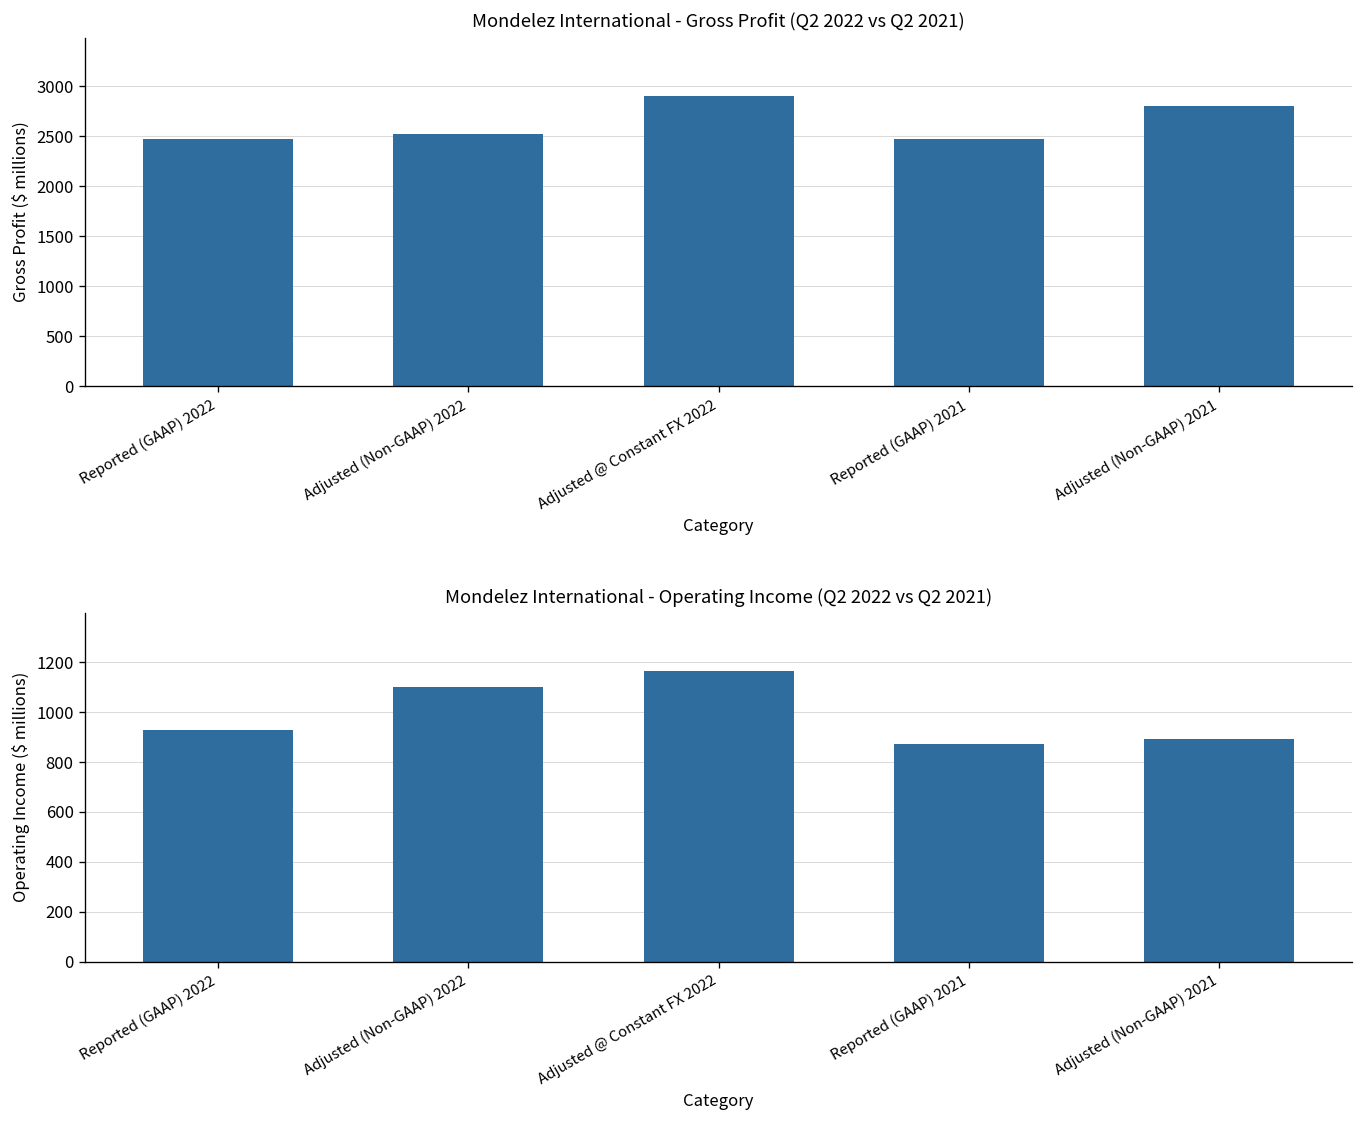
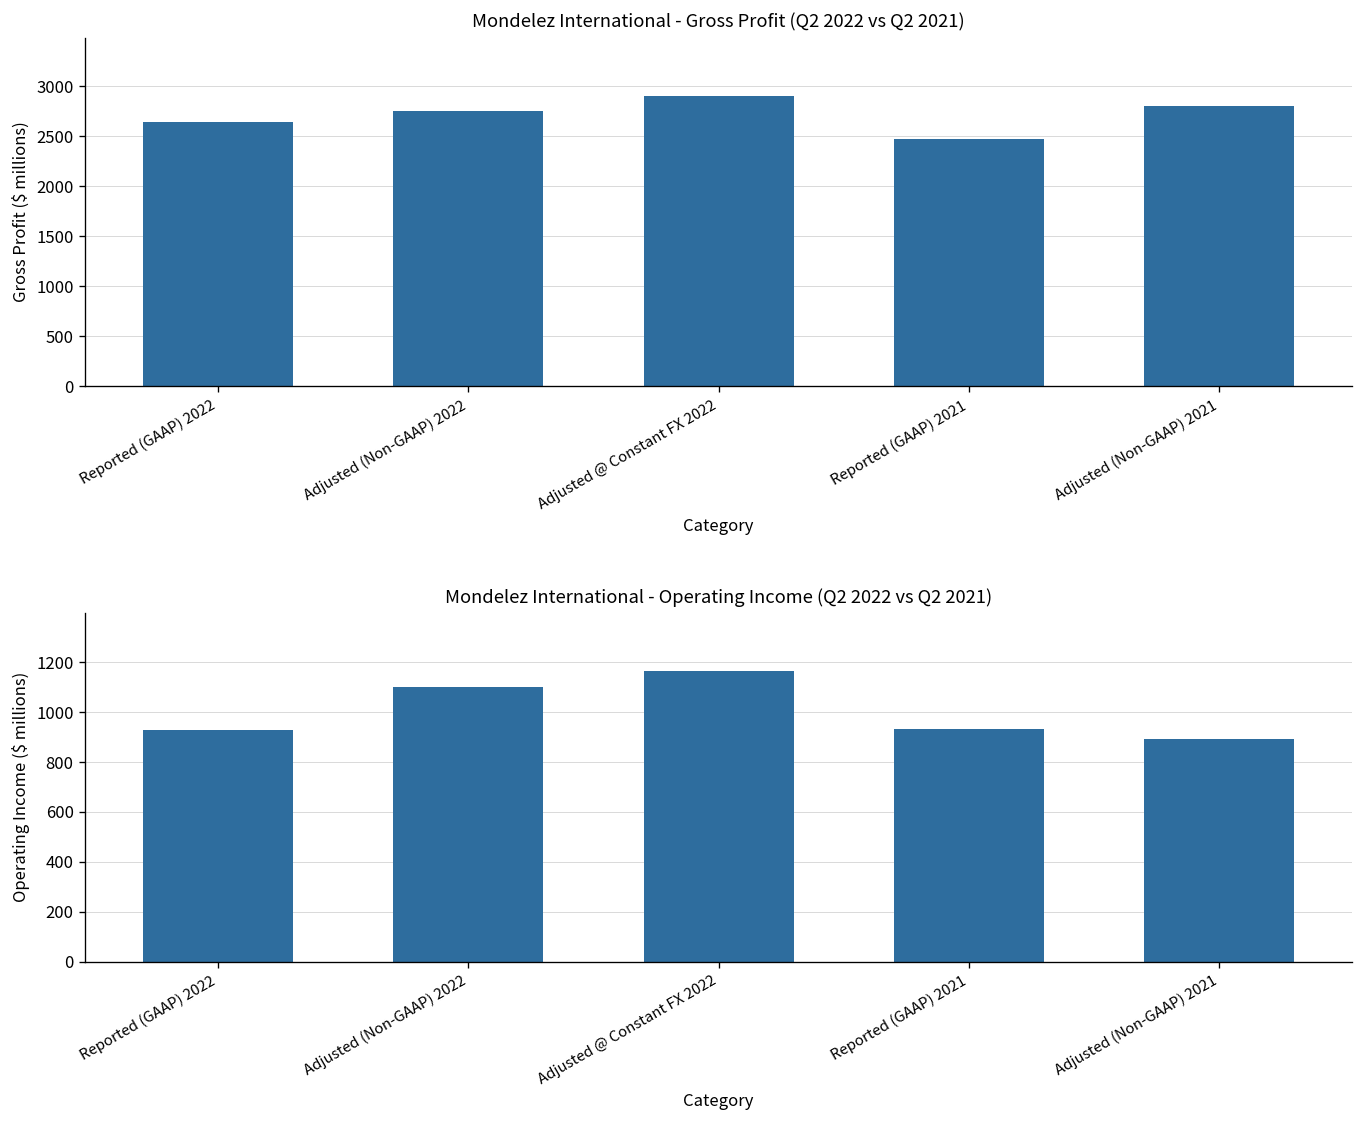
Mondelez International - Gross Profit (Q2 2022 vs Q2 2021), Reported (GAAP) 2022: 2500 -> 2600
Mondelez International - Gross Profit (Q2 2022 vs Q2 2021), Adjusted (Non-GAAP) 2022: 2500 -> 2800
Mondelez International - Operating Income (Q2 2022 vs Q2 2021), Reported (GAAP) 2021: 870 -> 930
